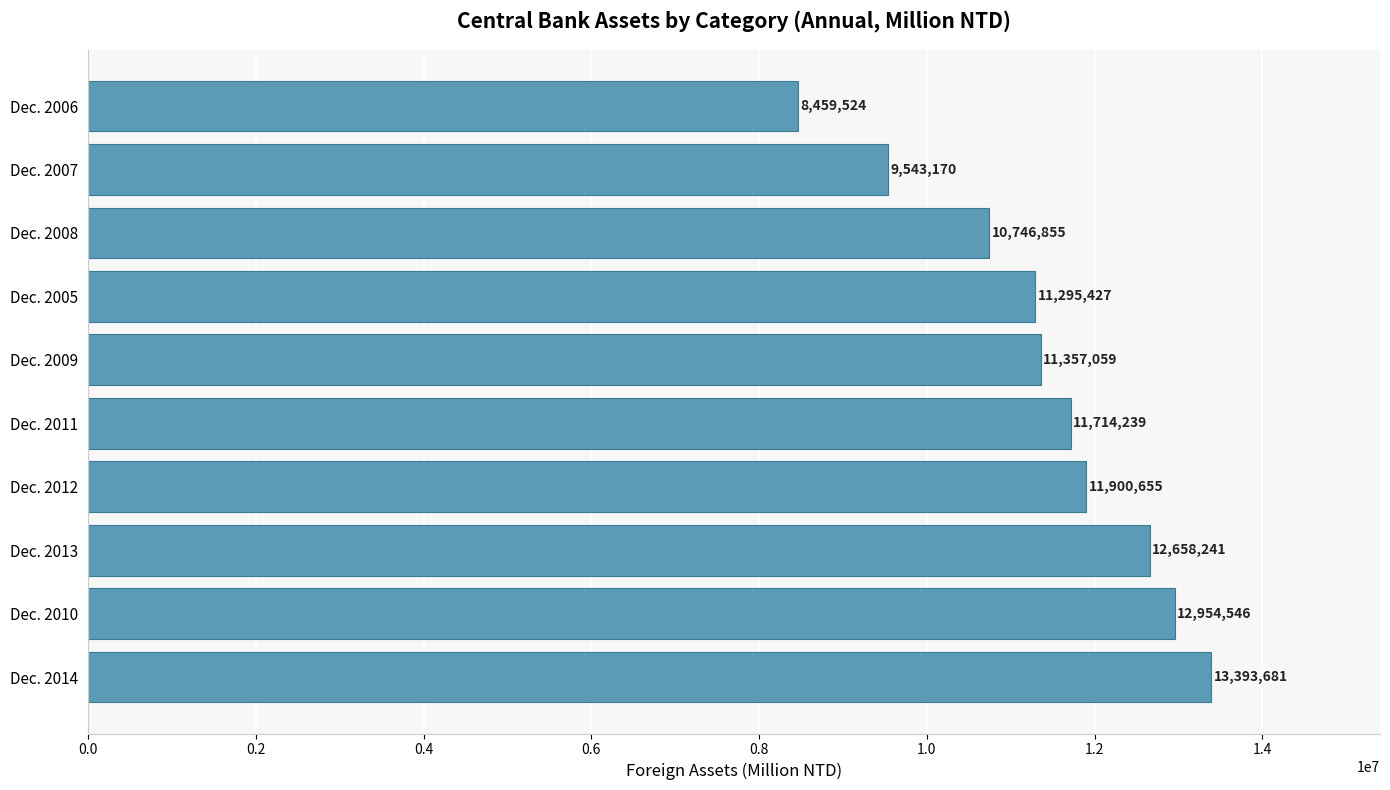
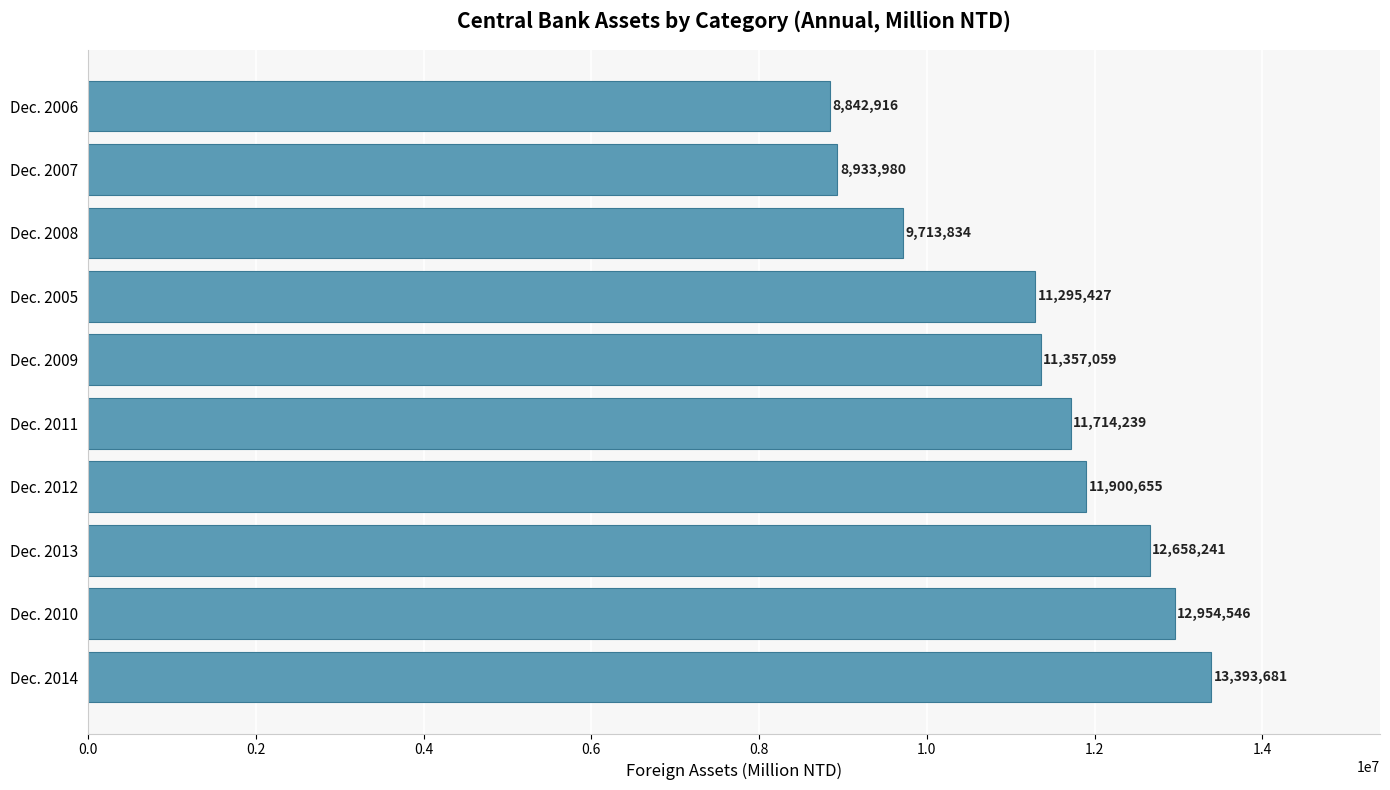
Dec. 2006: 8,459,524 -> 8,842,916
Dec. 2007: 9,543,170 -> 8,933,980
Dec. 2008: 10,746,855 -> 9,713,834
